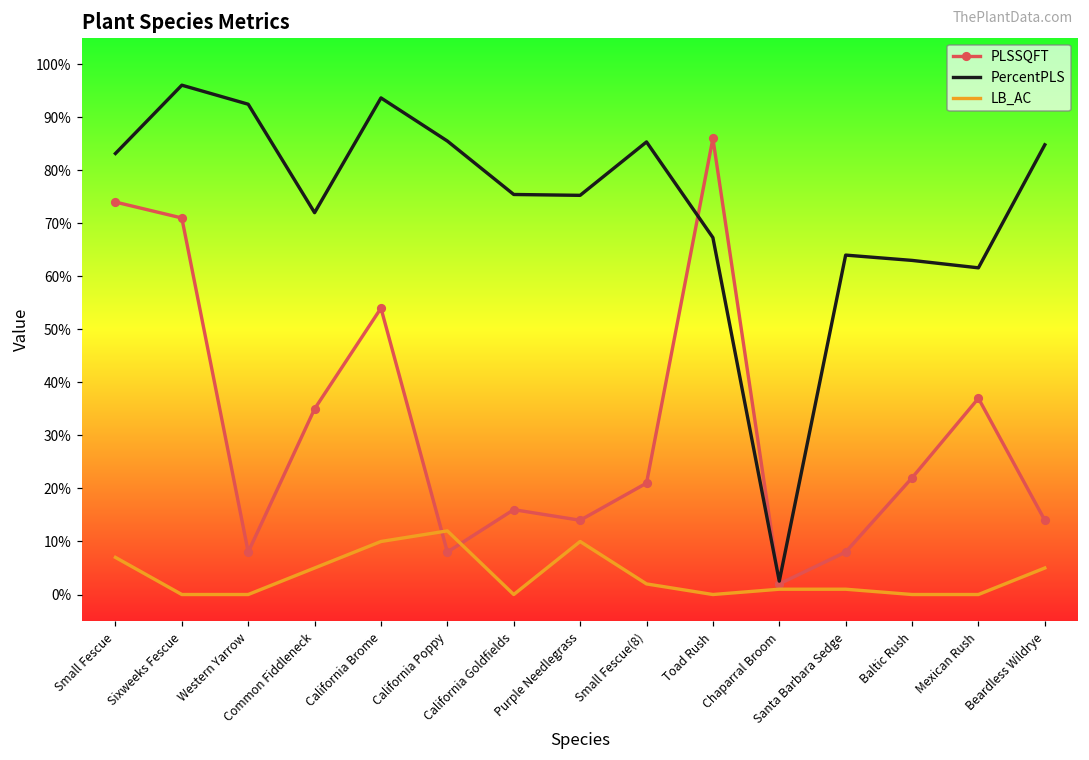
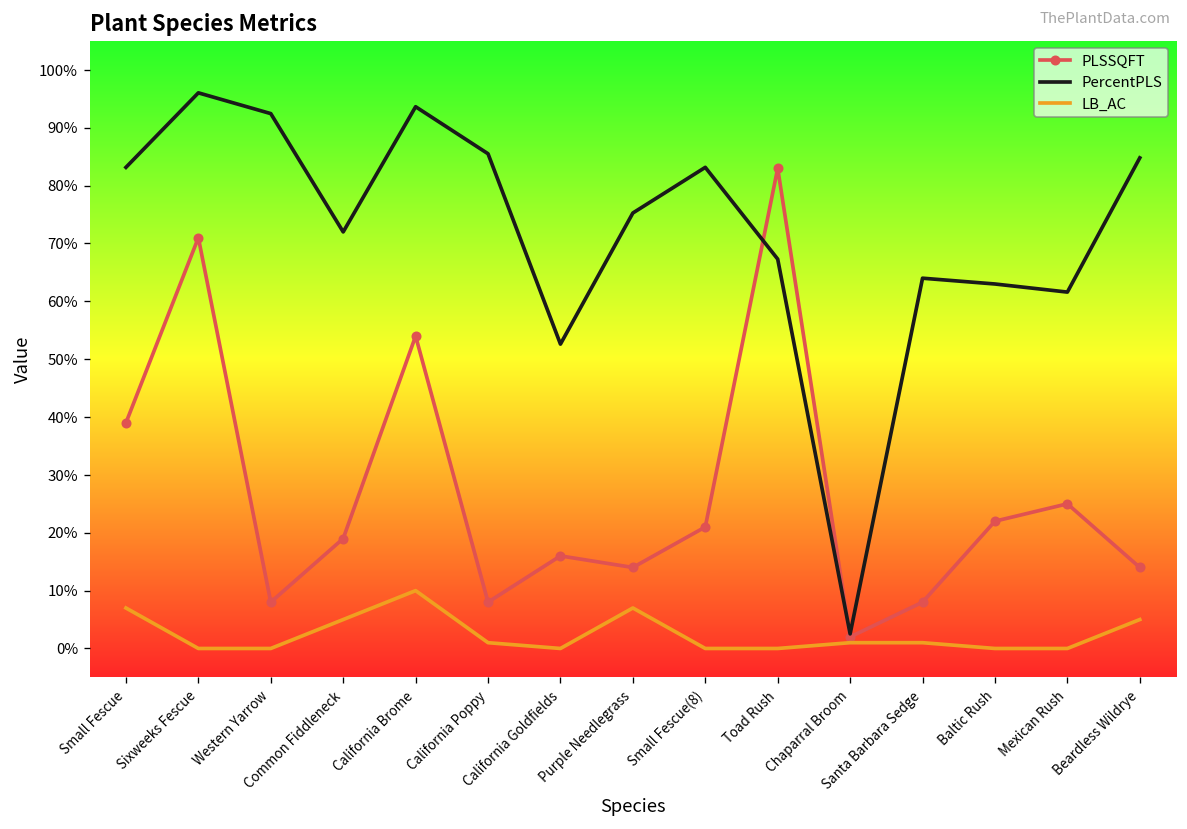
PLSSQFT, Small Fescue: 74% -> 39%
PLSSQFT, Common Fiddleneck: 35% -> 19%
LB_AC, California Poppy: 12% -> 1%
PercentPLS, California Goldfields: 75% -> 53%
LB_AC, Purple Needlegrass: 10% -> 7%
PercentPLS, Small Fescue(8): 85% -> 83%
LB_AC, Small Fescue(8): 2% -> 0%
PLSSQFT, Toad Rush: 86% -> 83%
PLSSQFT, Mexican Rush: 37% -> 25%
